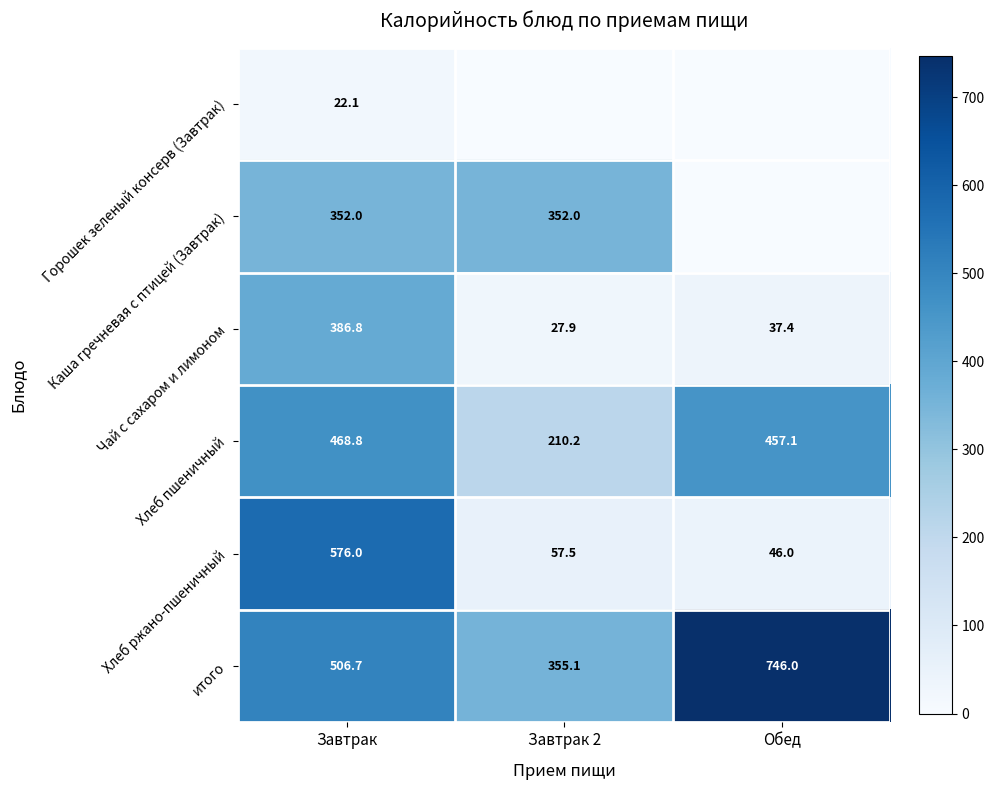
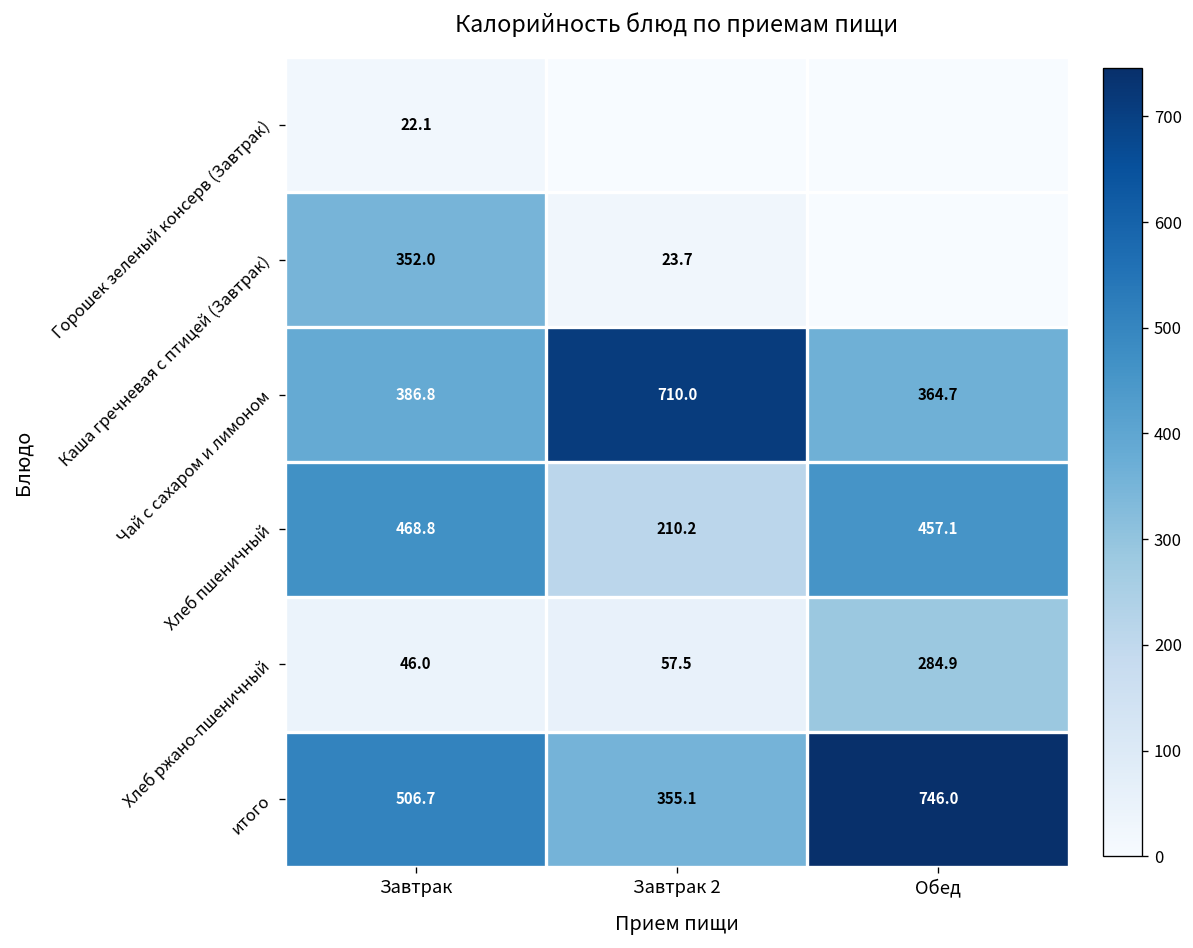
Каша гречневая с птицей (Завтрак), Завтрак 2: 352.0 -> 23.7
Чай с сахаром и лимоном, Завтрак 2: 27.9 -> 710.0
Чай с сахаром и лимоном, Обед: 37.4 -> 364.7
Хлеб ржано-пшеничный, Завтрак: 576.0 -> 46.0
Хлеб ржано-пшеничный, Обед: 46.0 -> 284.9
